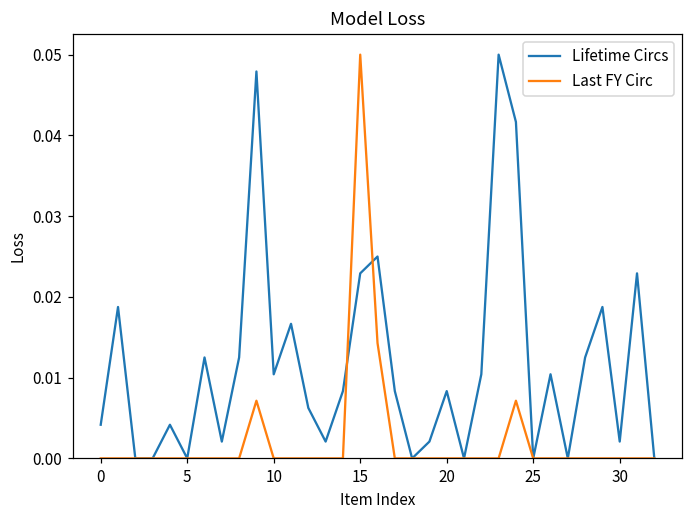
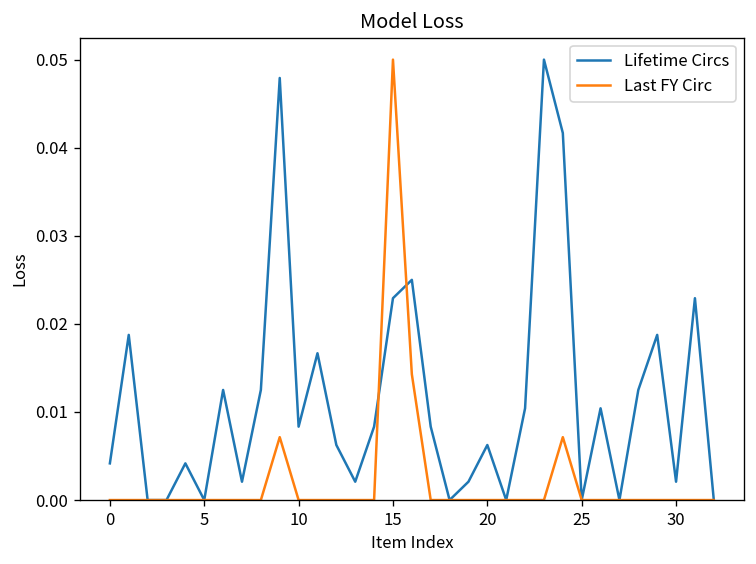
Lifetime Circs, 10: 0.010 -> 0.008
Lifetime Circs, 20: 0.008 -> 0.006
